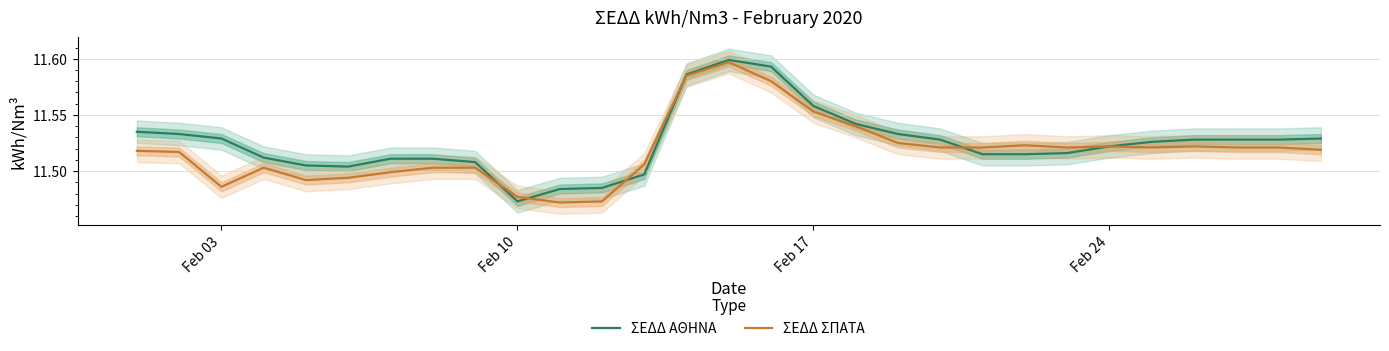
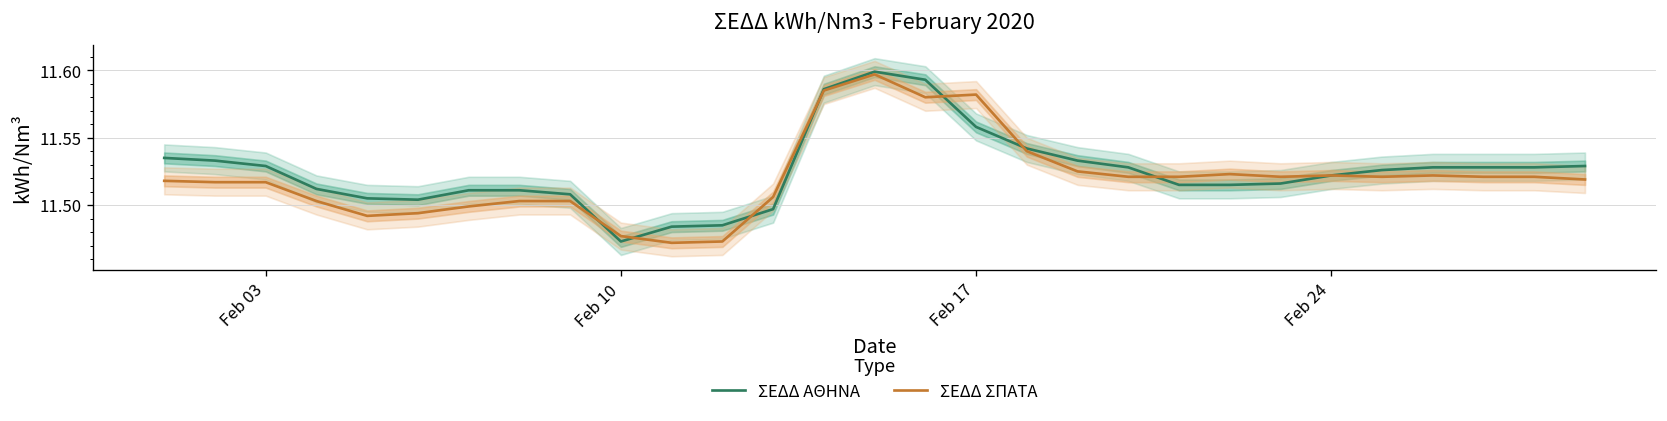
ΣΕΔΔ ΣΠΑΤΑ, Feb 03: 11.486 -> 11.517
ΣΕΔΔ ΣΠΑΤΑ, Feb 17: 11.553 -> 11.582
